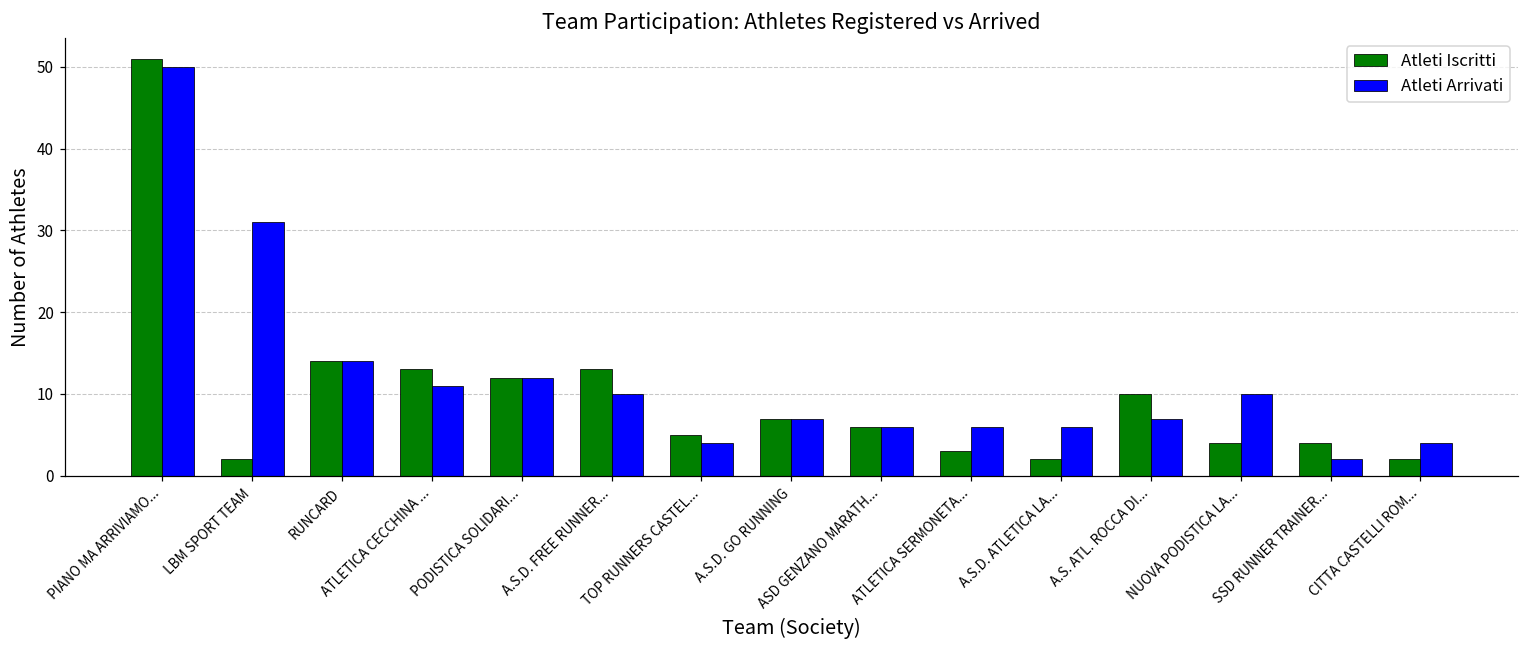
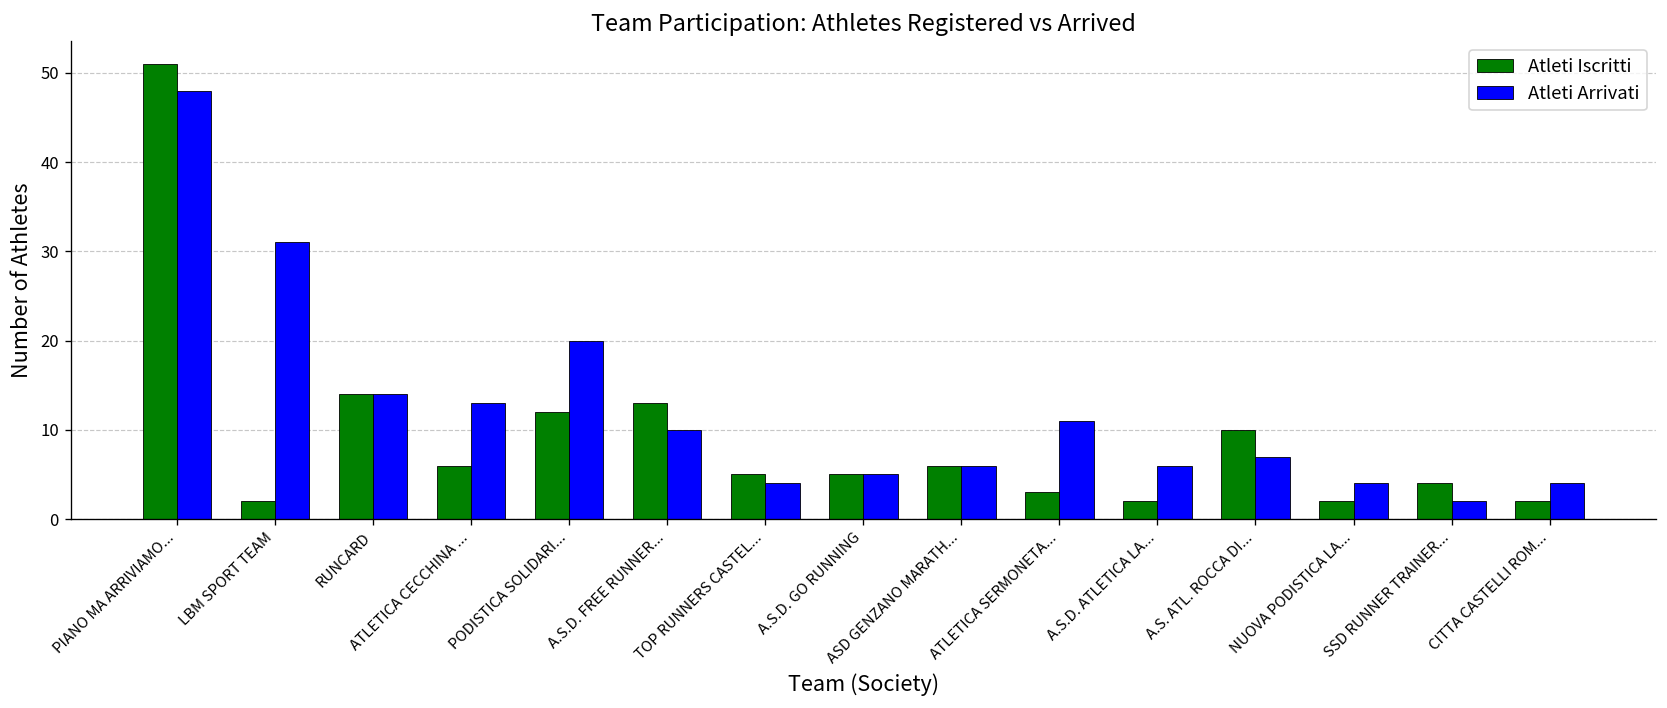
Atleti Arrivati, PIANO MA ARRIVIAMO...: 50 -> 48
Atleti Iscritti, ATLETICA CECCHINA ...: 13 -> 6
Atleti Arrivati, ATLETICA CECCHINA ...: 11 -> 13
Atleti Arrivati, PODISTICA SOLIDARI...: 12 -> 20
Atleti Iscritti, A.S.D. GO RUNNING: 7 -> 5
Atleti Arrivati, A.S.D. GO RUNNING: 7 -> 5
Atleti Arrivati, ATLETICA SERMONETA...: 6 -> 11
Atleti Iscritti, NUOVA PODISTICA LA...: 4 -> 2
Atleti Arrivati, NUOVA PODISTICA LA...: 10 -> 4
